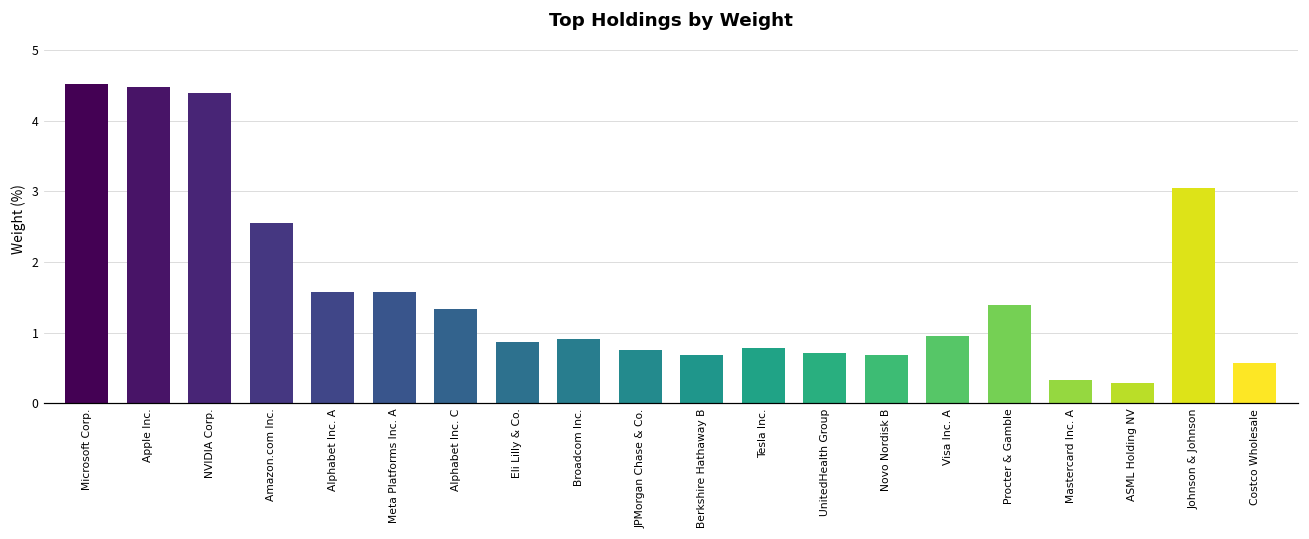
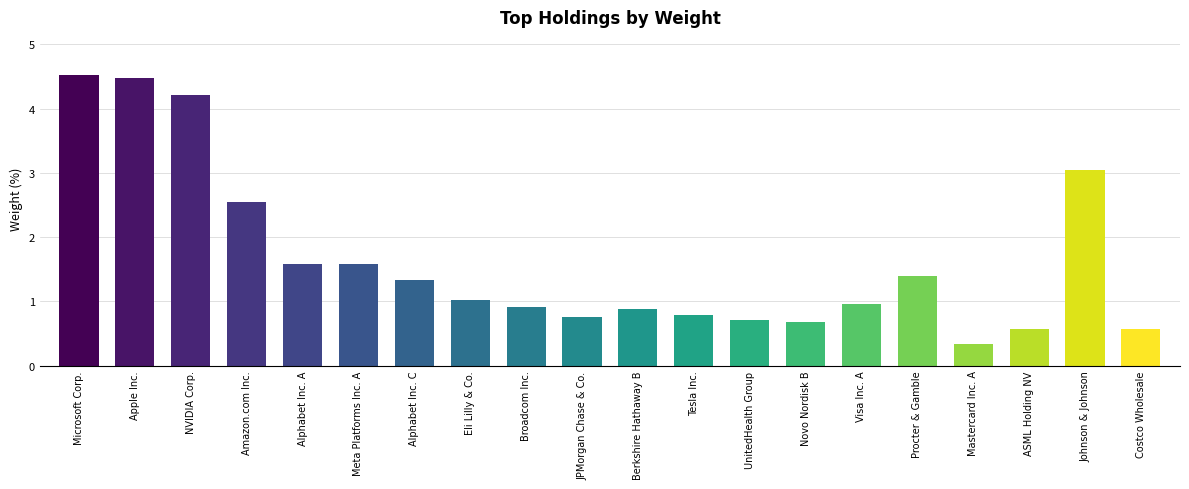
NVIDIA Corp.: 4.4 -> 4.2
Eli Lilly & Co.: 0.9 -> 1.0
Berkshire Hathaway B: 0.7 -> 0.9
ASML Holding NV: 0.3 -> 0.6
